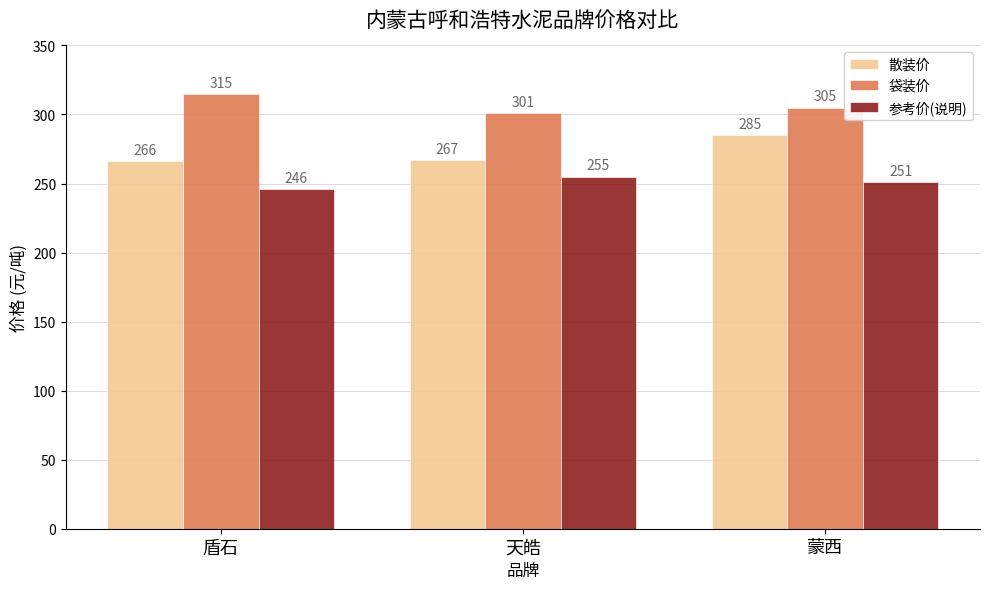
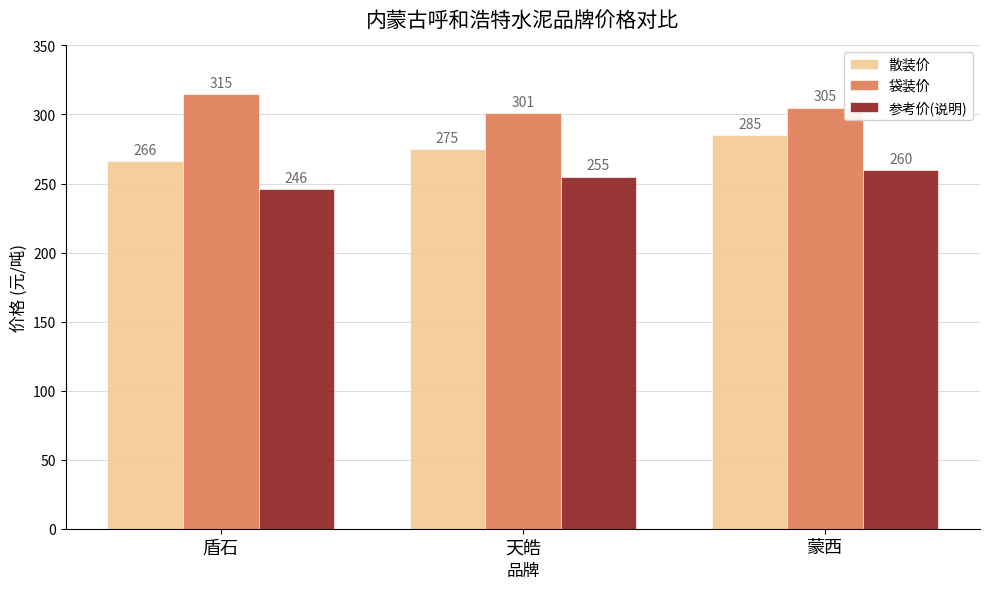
散装价, 天皓: 267 -> 275
参考价(说明), 蒙西: 251 -> 260
